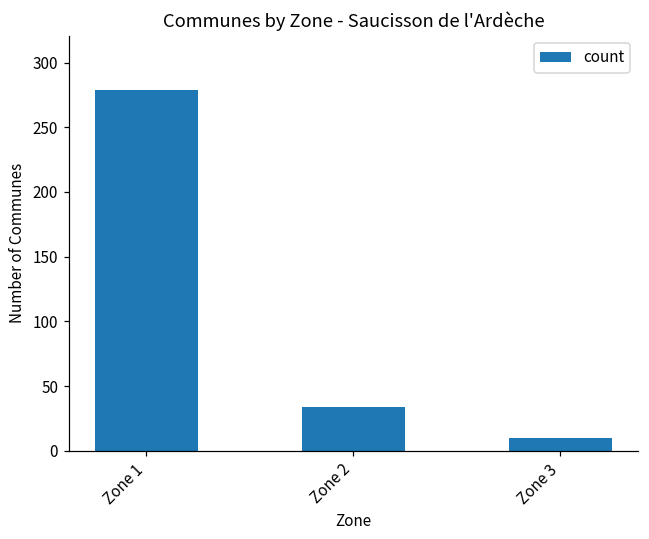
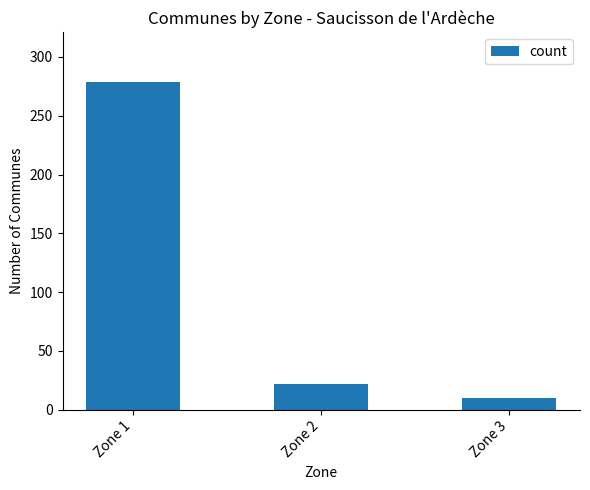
Zone 2: 34 -> 22
